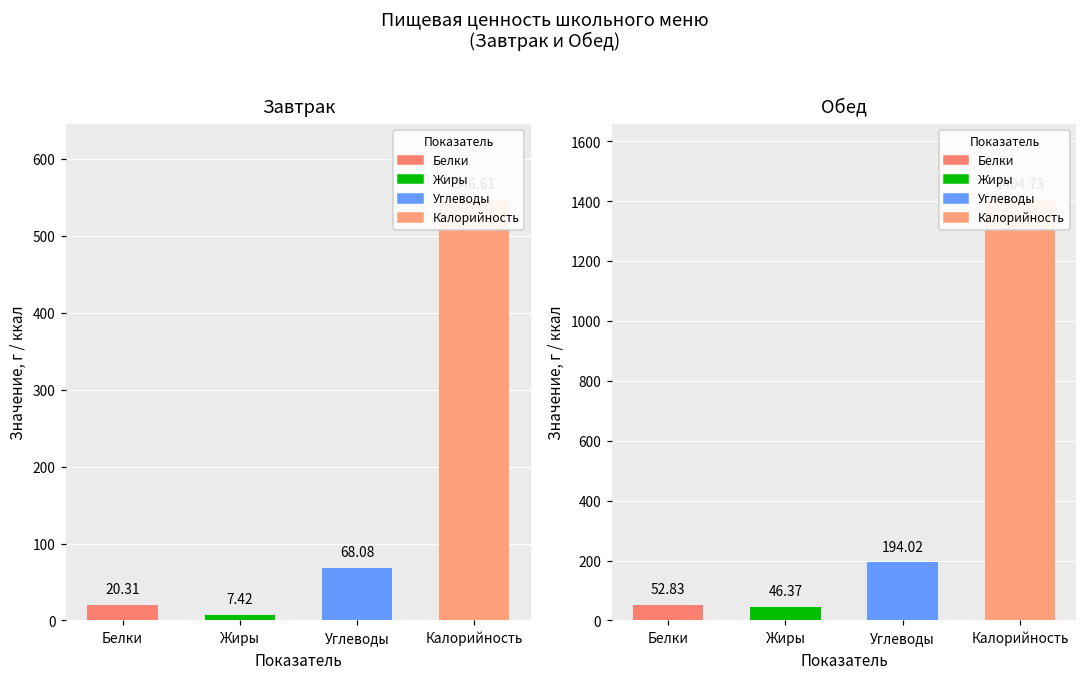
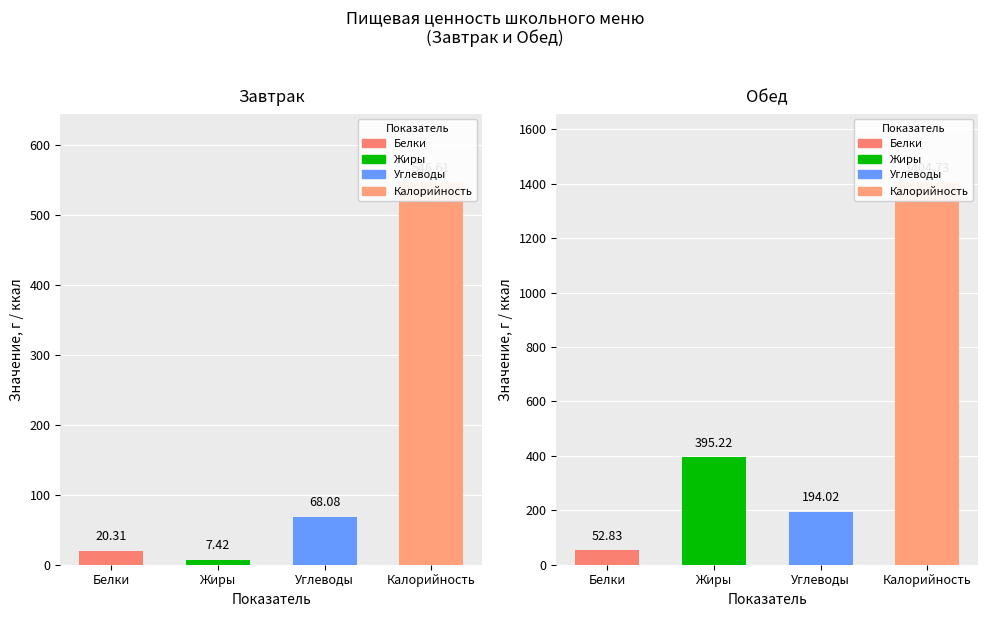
Обед, Жиры: 46.37 -> 395.22
